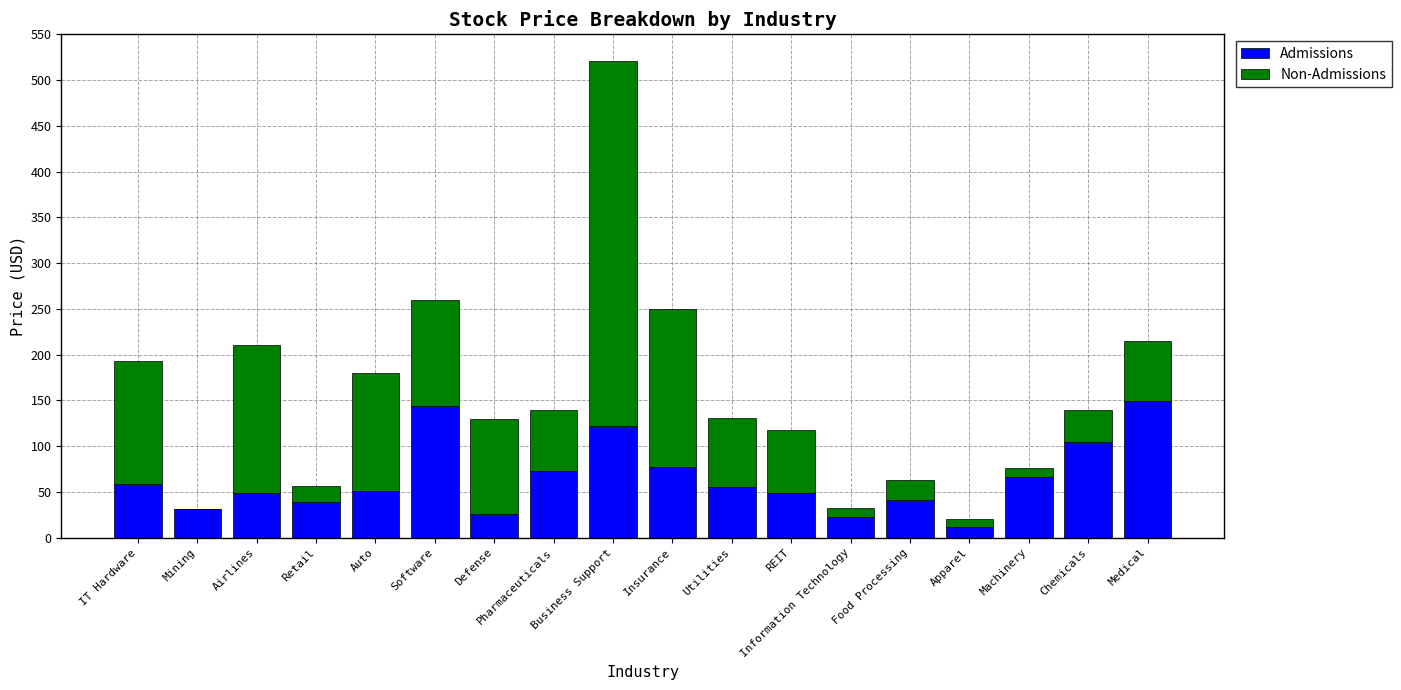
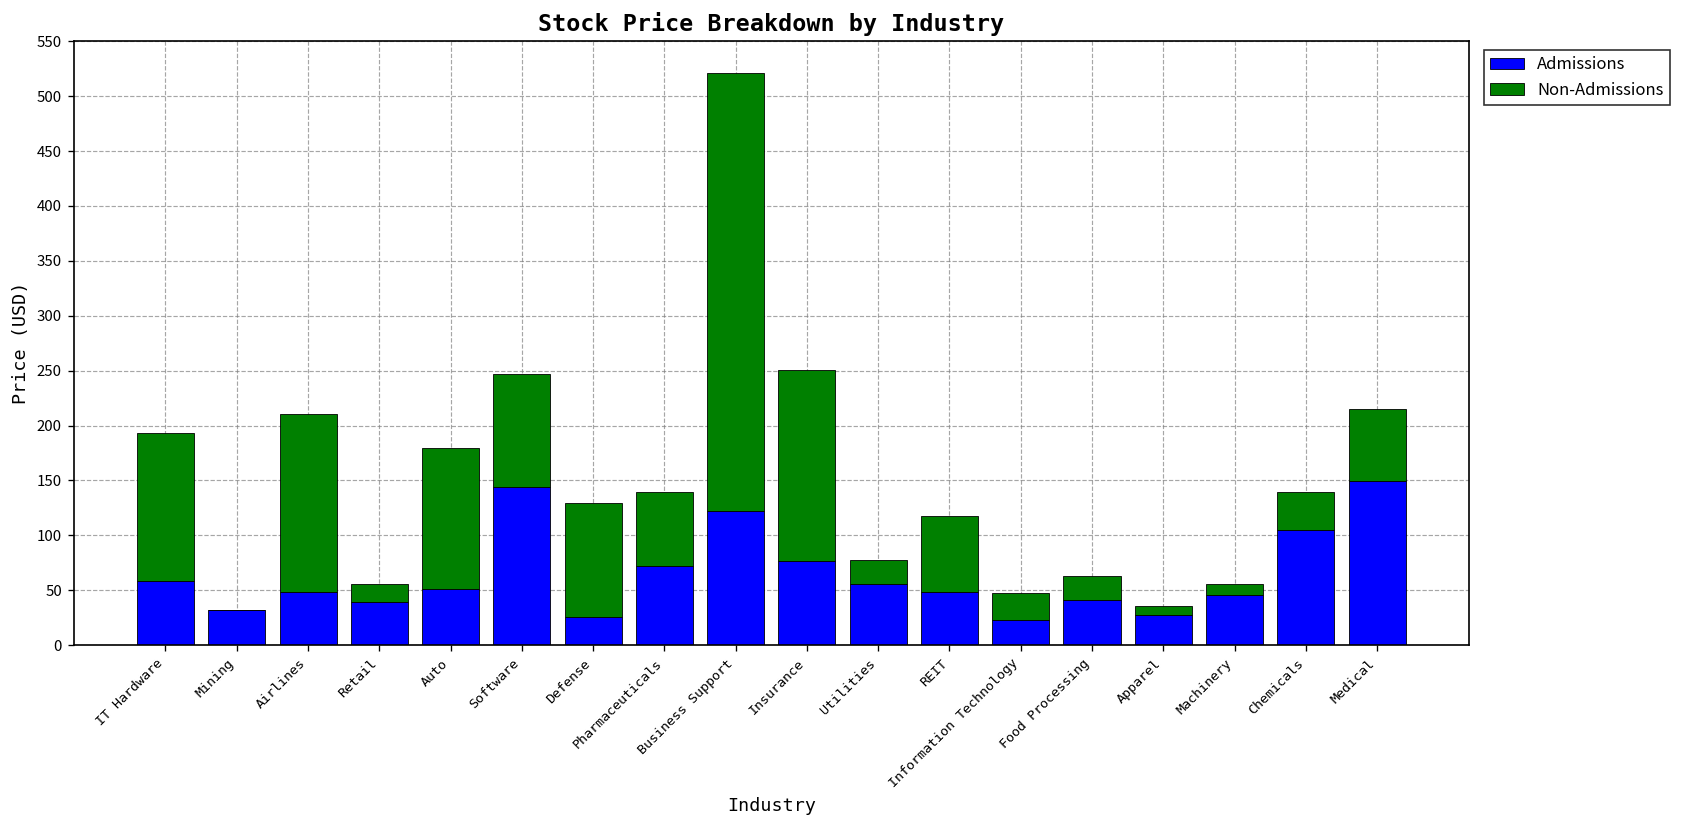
Non-Admissions, Software: 120 -> 100
Non-Admissions, Utilities: 80 -> 20
Non-Admissions, Information Technology: 10 -> 20
Admissions, Apparel: 10 -> 30
Admissions, Machinery: 70 -> 50
